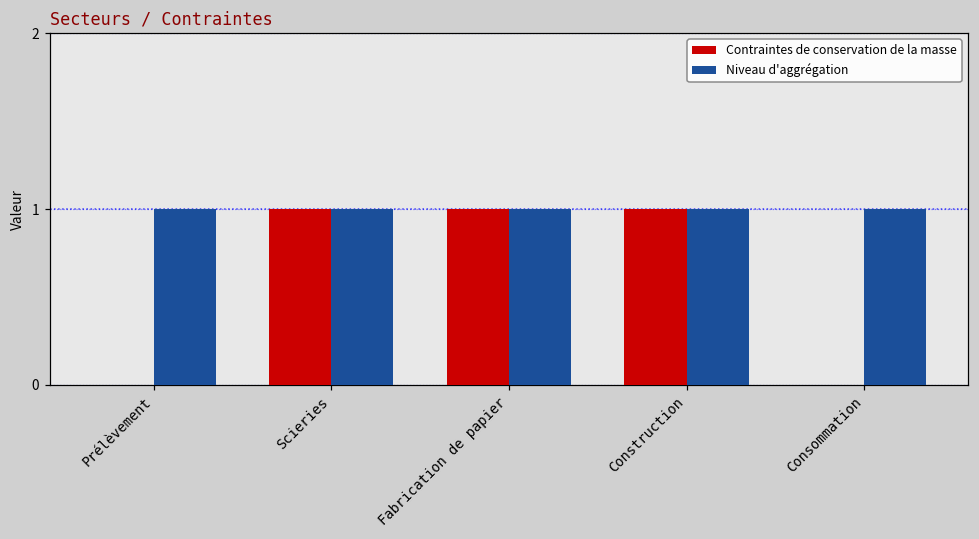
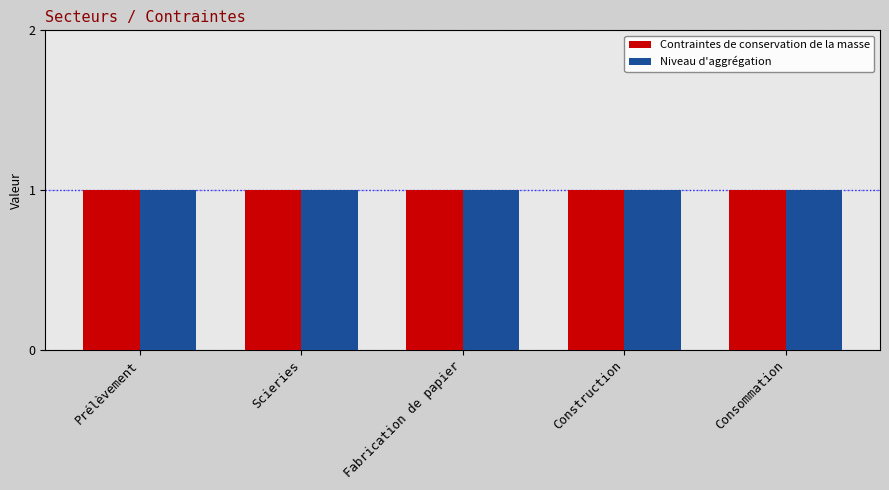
Contraintes de conservation de la masse, Prélèvement: 0 -> 1
Contraintes de conservation de la masse, Consommation: 0 -> 1
